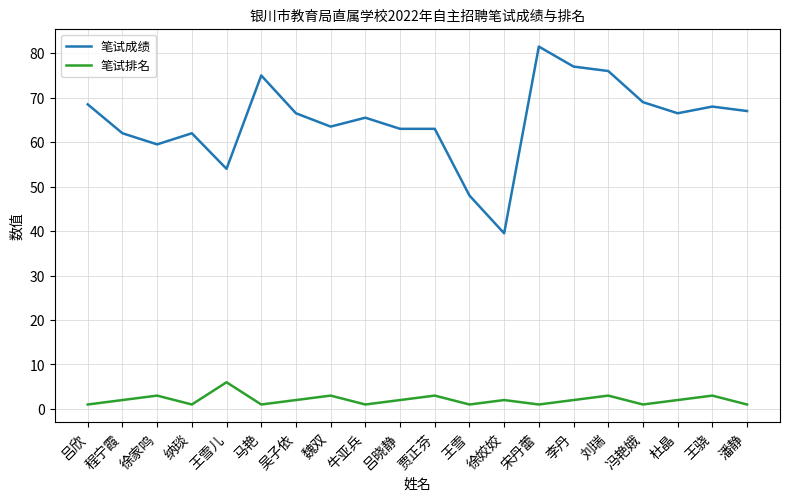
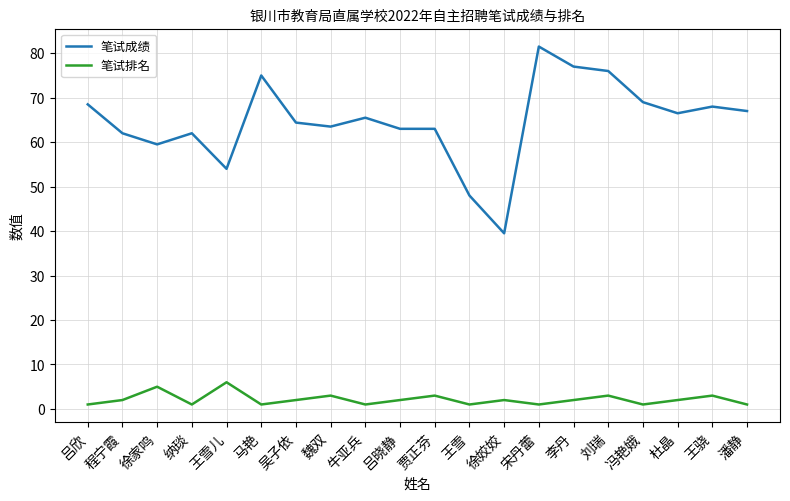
笔试排名, 徐家鸣: 3 -> 5
笔试成绩, 吴子依: 67 -> 64
